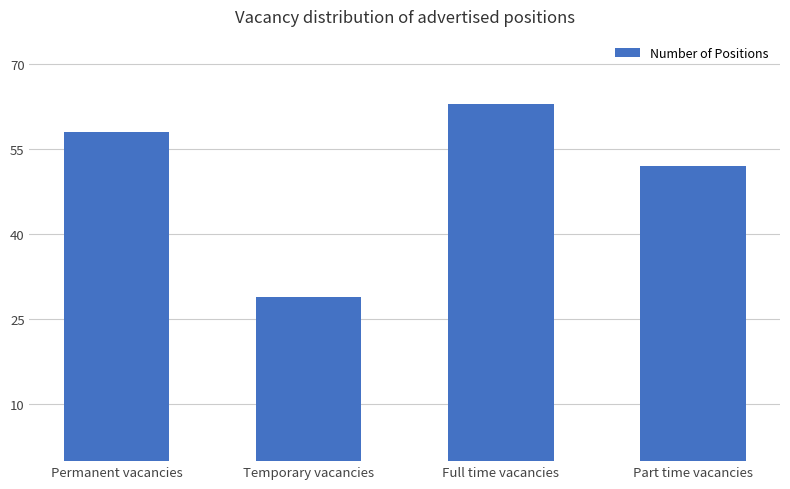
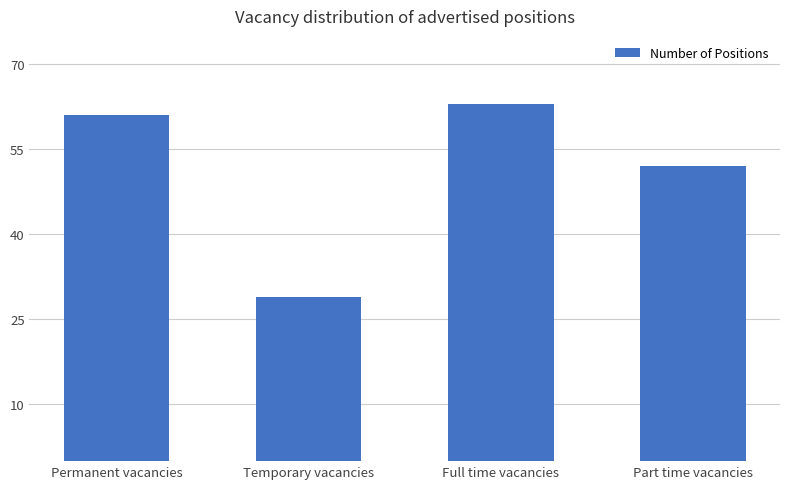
Permanent vacancies: 58 -> 61
